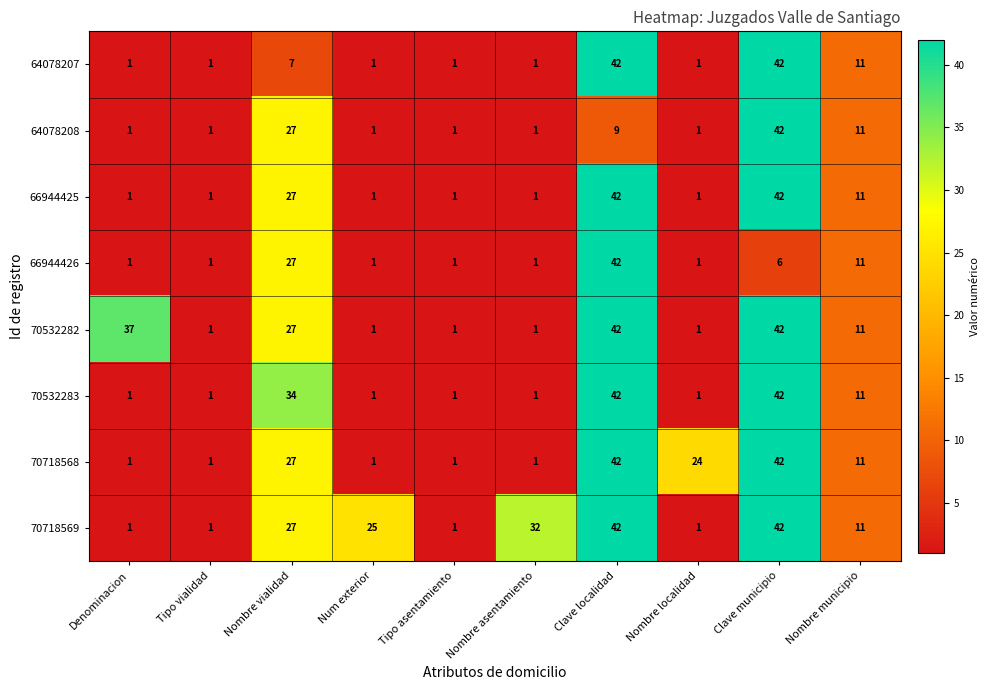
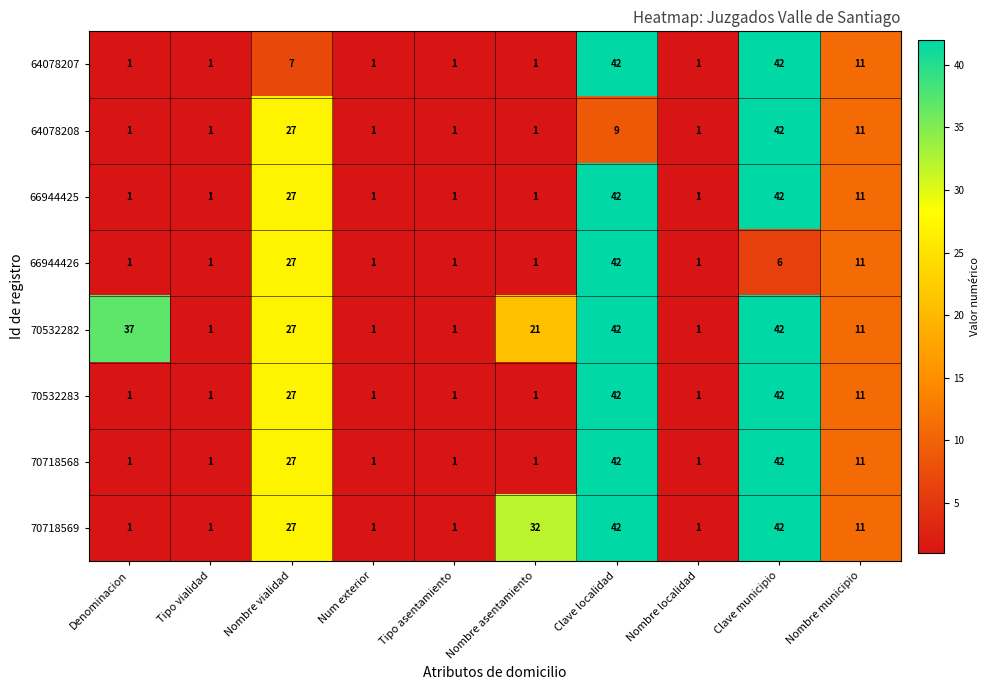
70532282, Nombre asentamiento: 1 -> 21
70532283, Nombre vialidad: 34 -> 27
70718568, Nombre localidad: 24 -> 1
70718569, Num exterior: 25 -> 1
